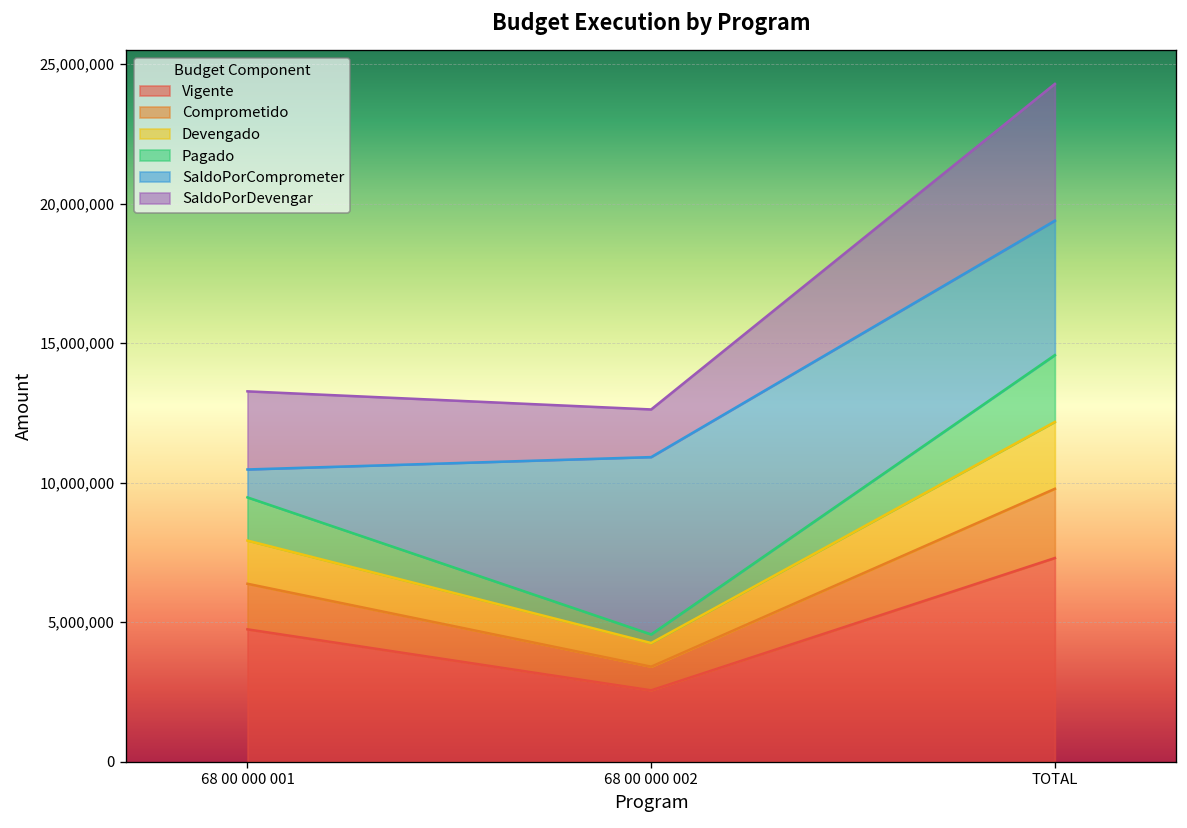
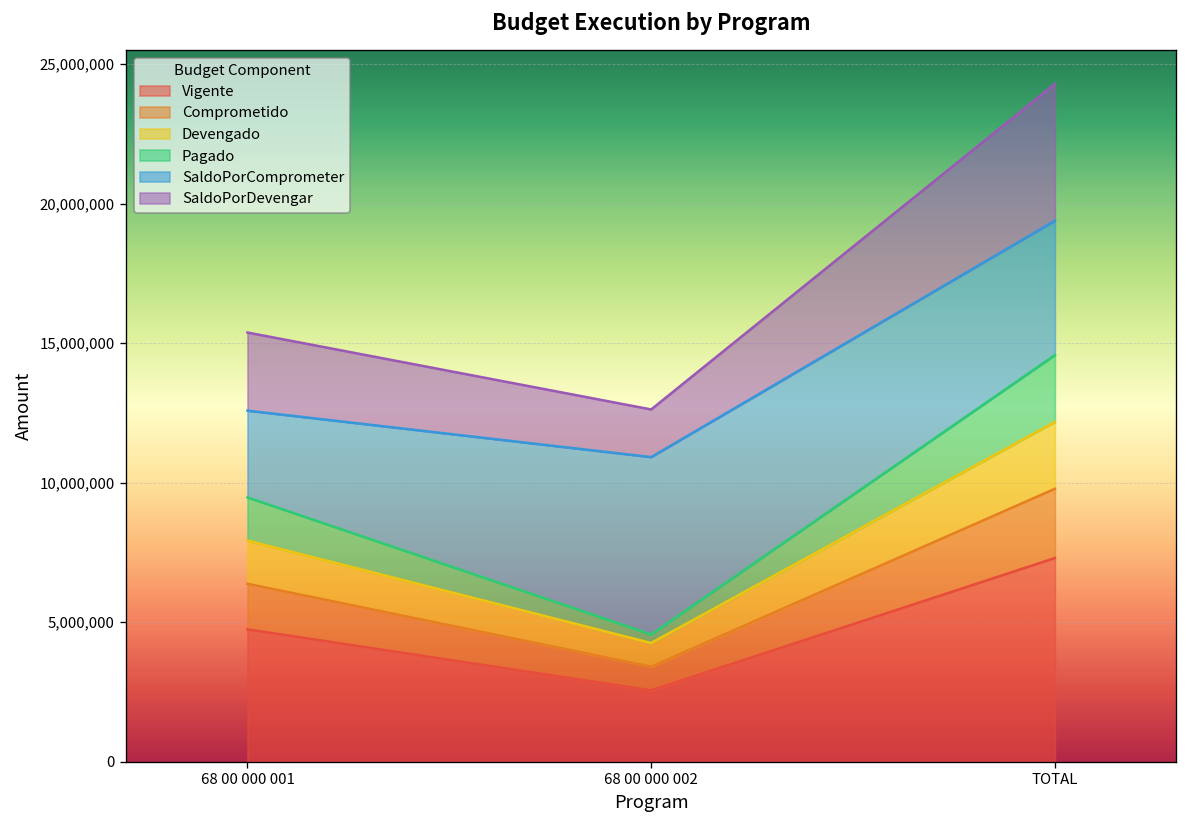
SaldoPorComprometer, 68 00 000 001: 1,000,000 -> 3,100,000
